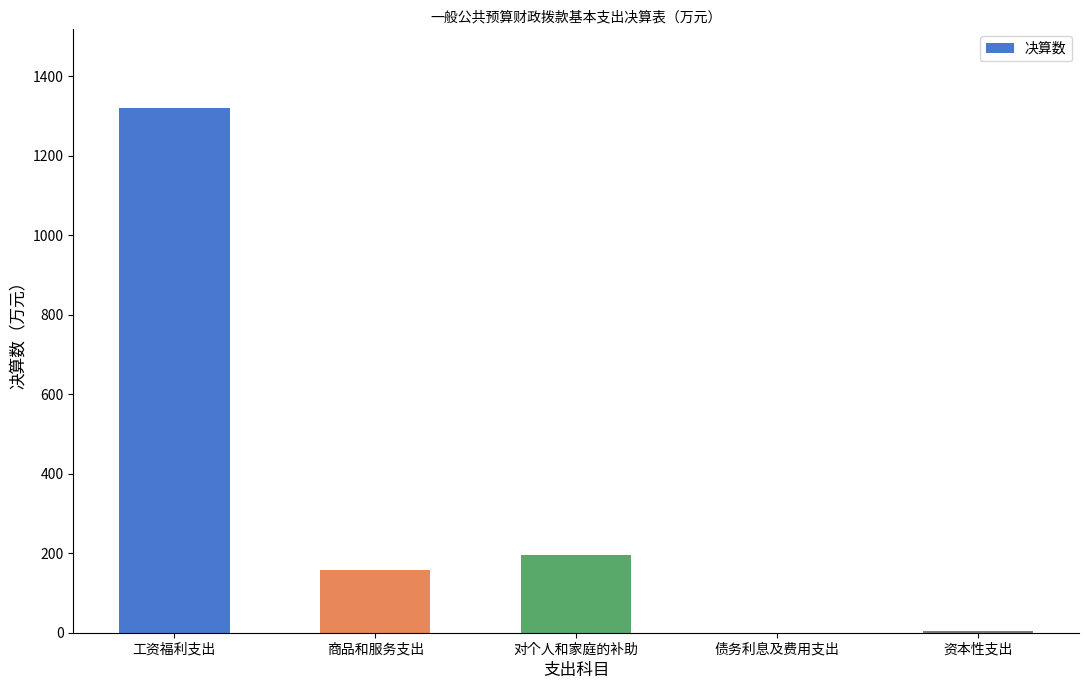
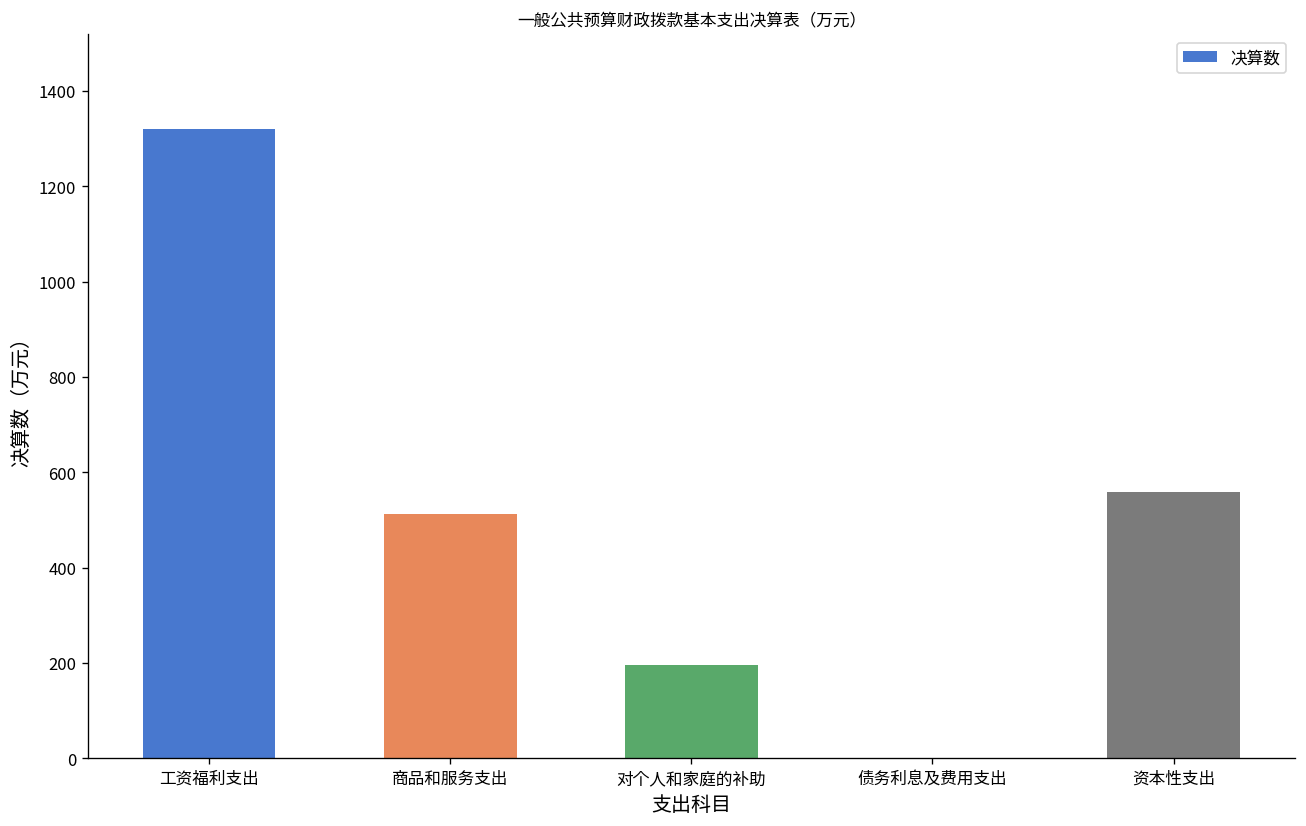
商品和服务支出: 160 -> 510
资本性支出: 0 -> 560
